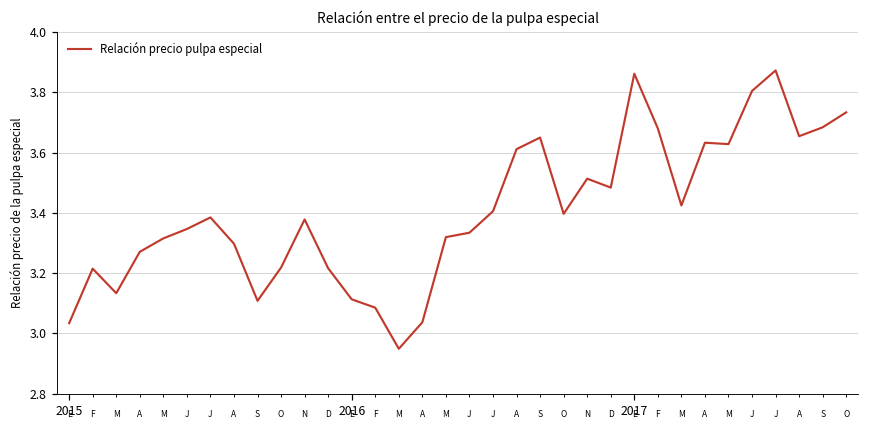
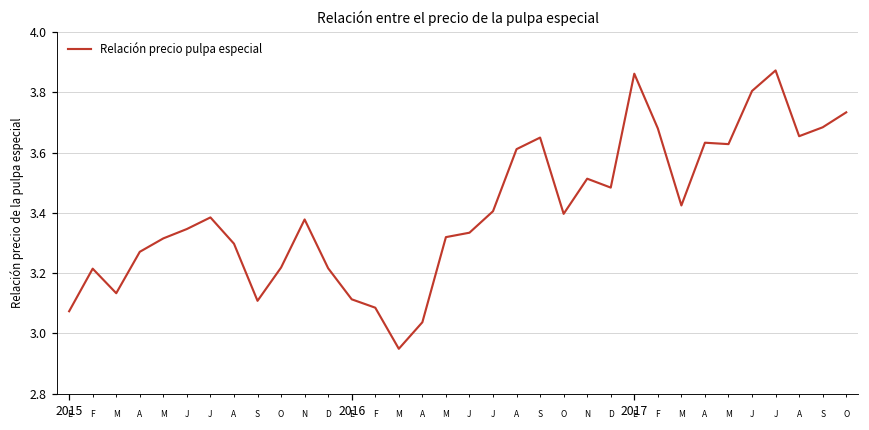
2015: 3.03 -> 3.07
